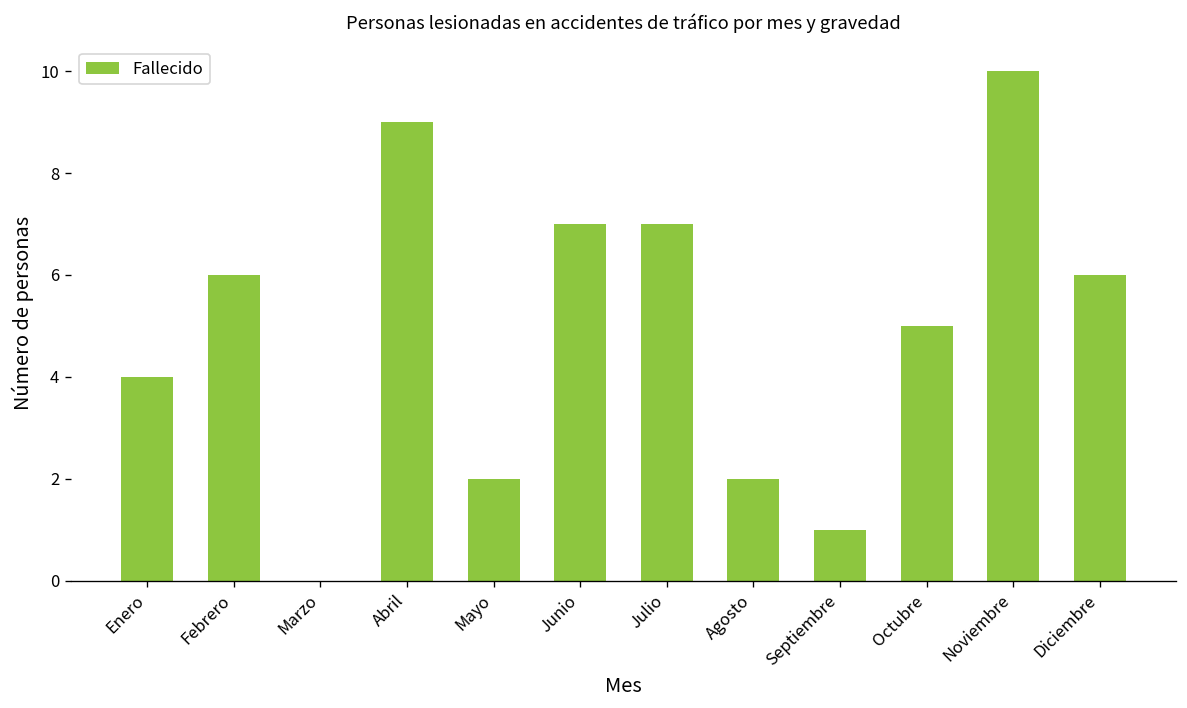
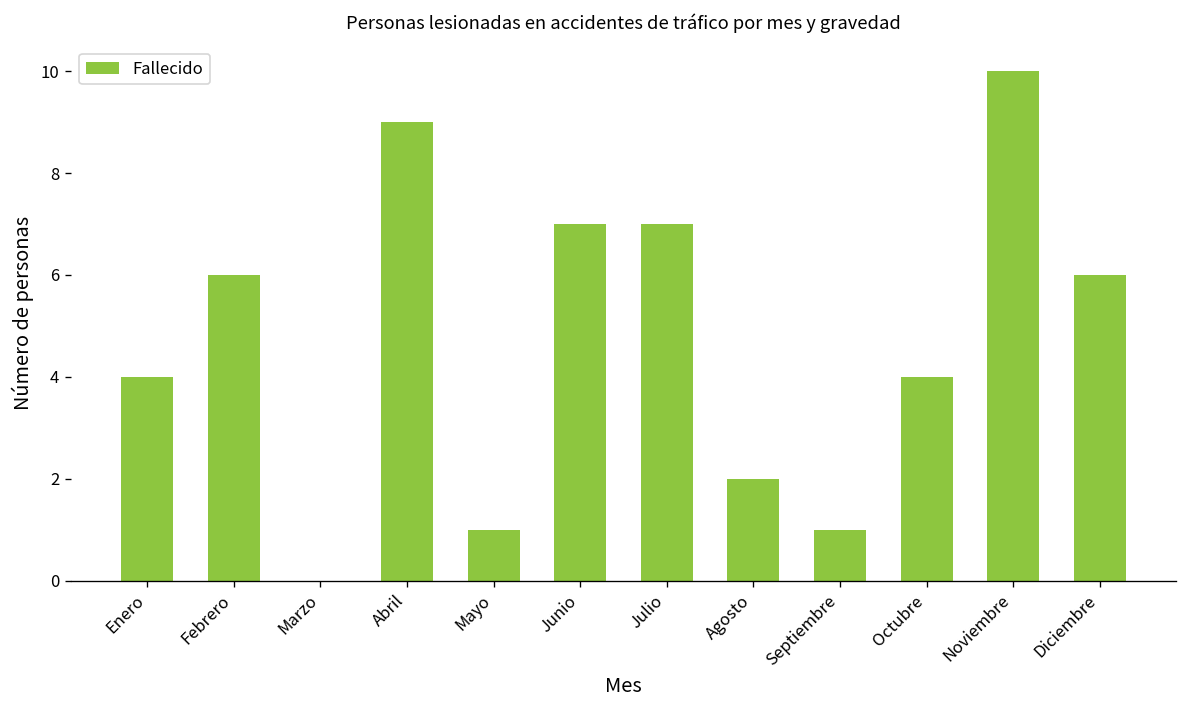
Mayo: 2 -> 1
Octubre: 5 -> 4
